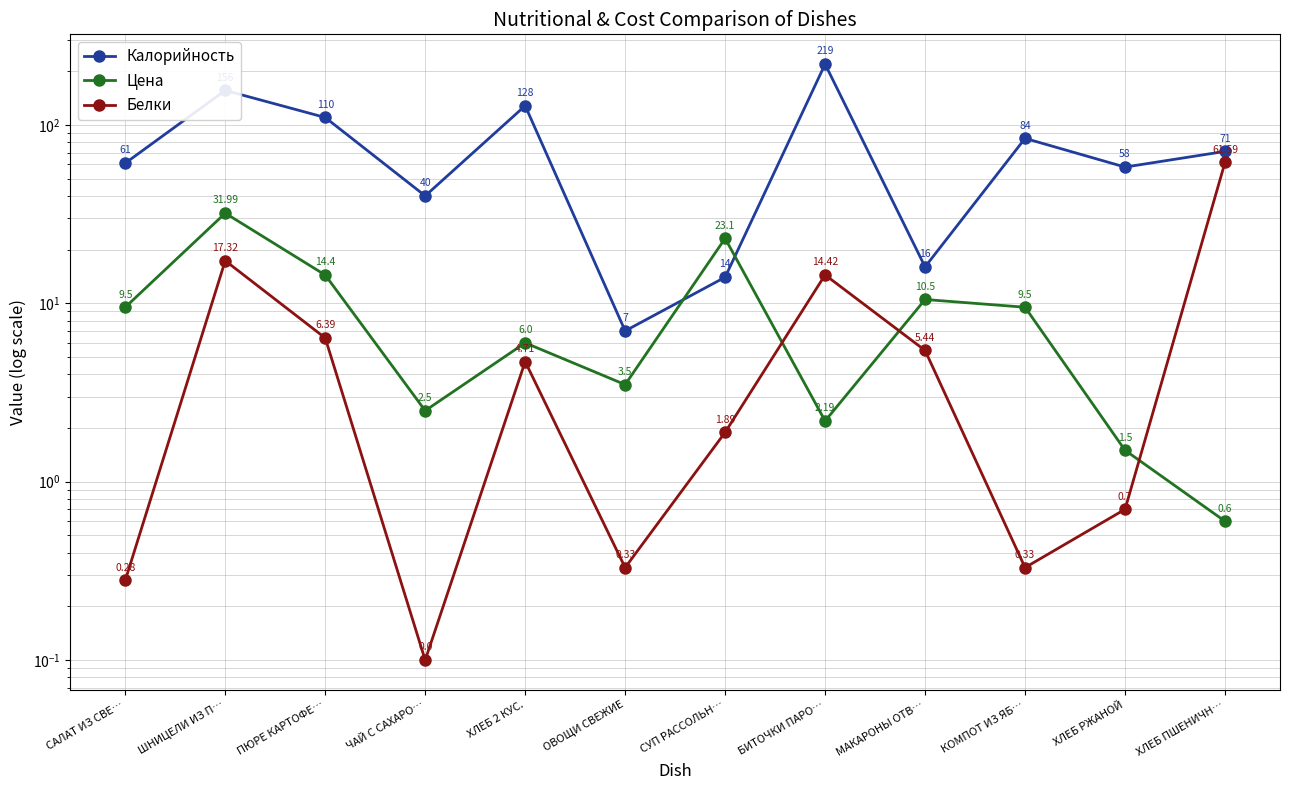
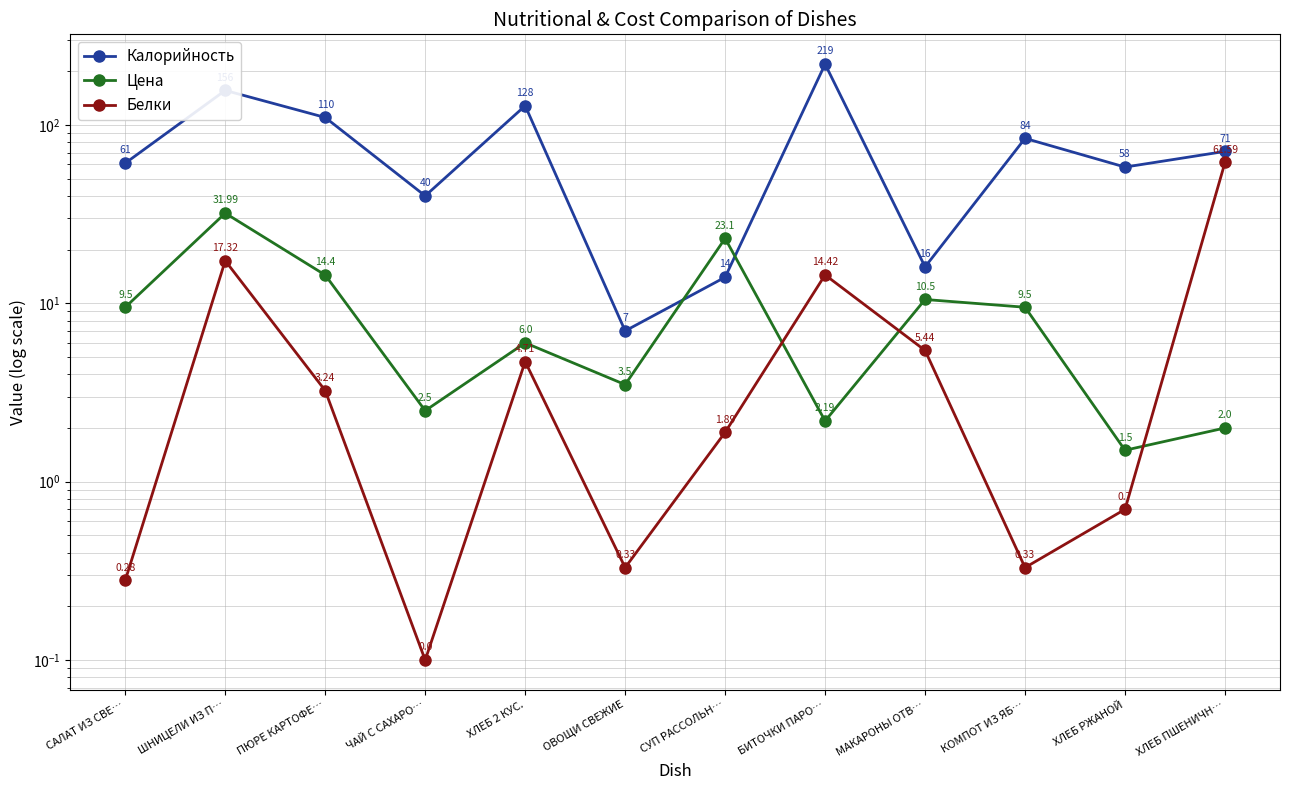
Белки, ПЮРЕ КАРТОФЕ…: 6.39 -> 3.24
Цена, ХЛЕБ ПШЕНИЧН…: 0.6 -> 2.0
